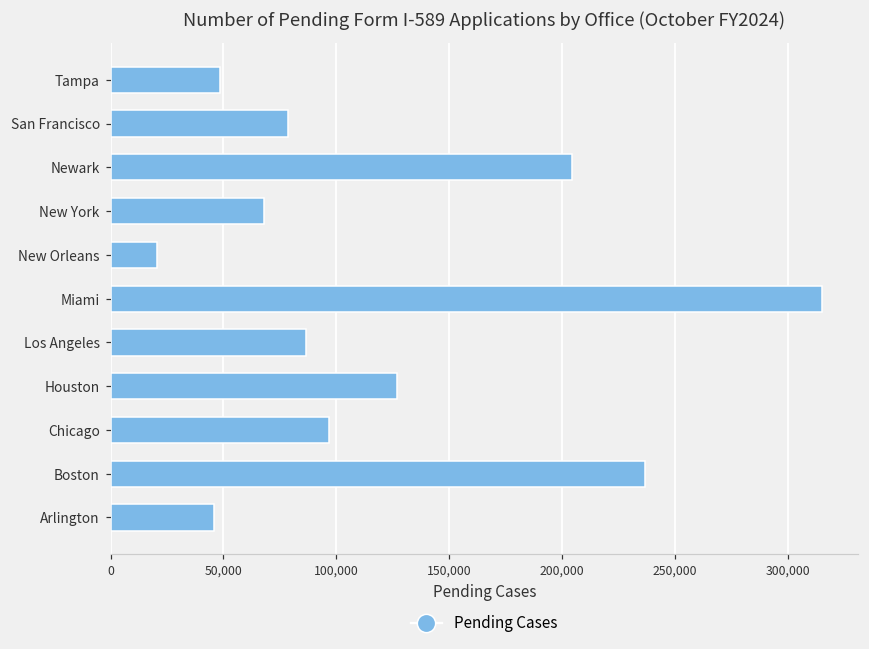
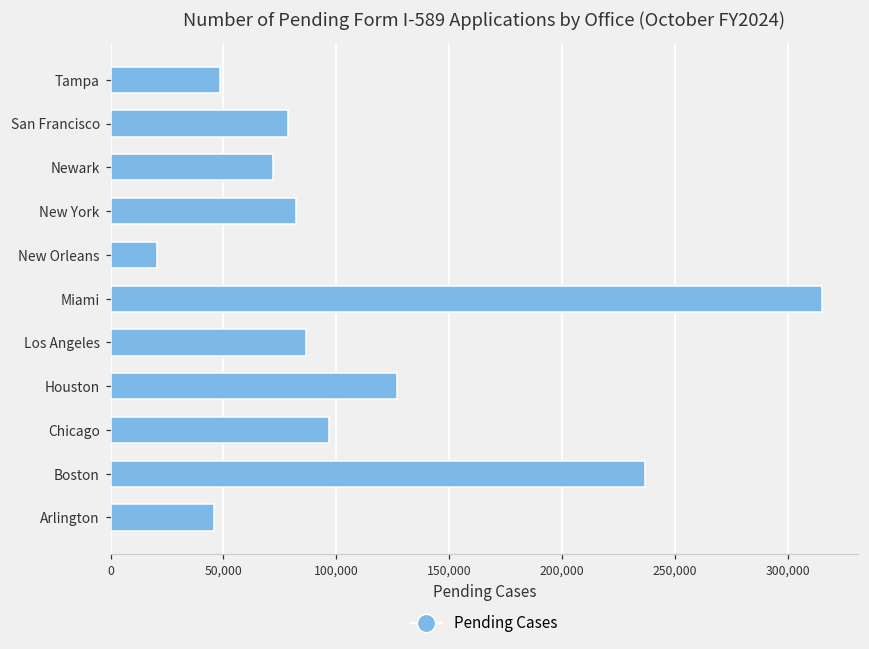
Newark: 204,000 -> 72,000
New York: 68,000 -> 82,000
